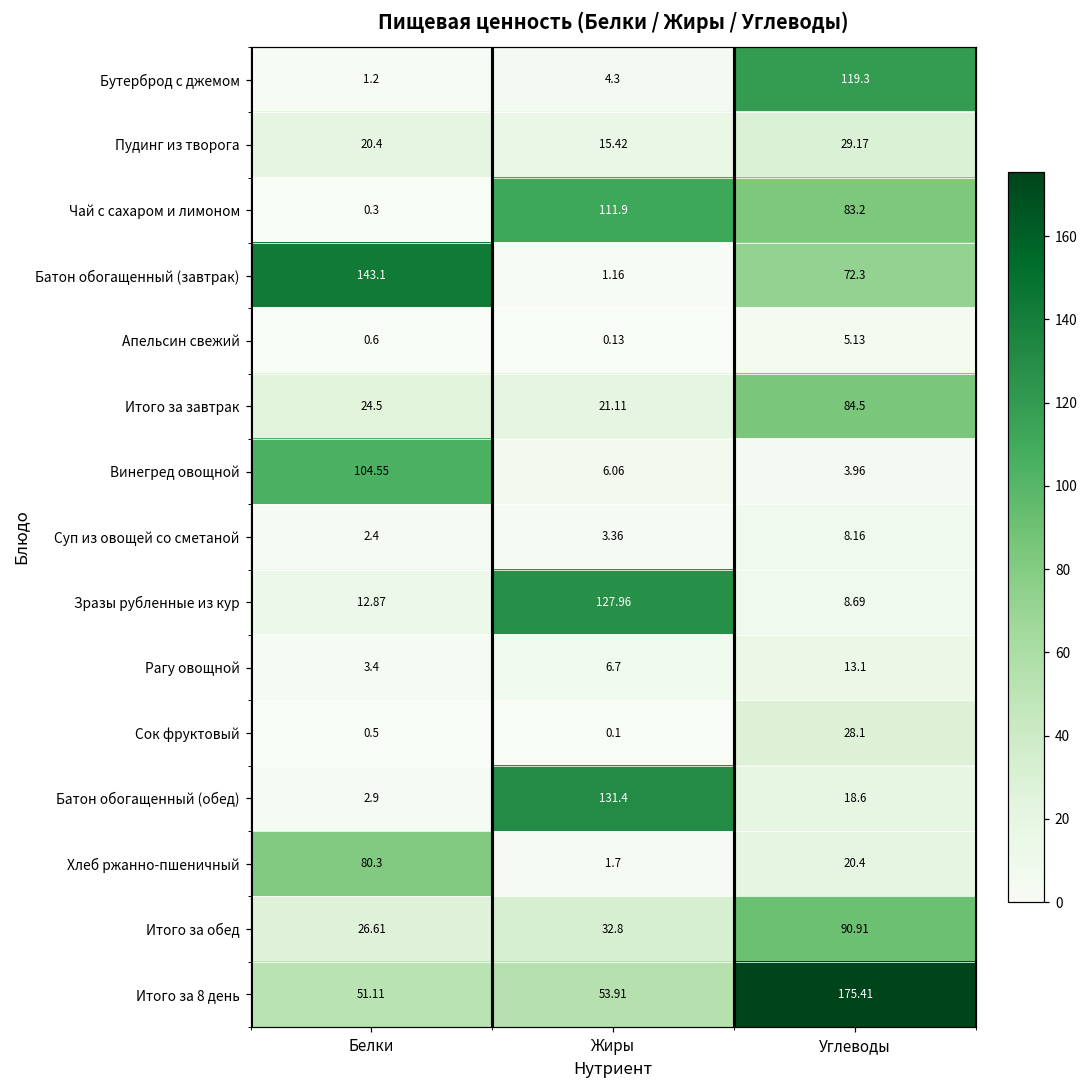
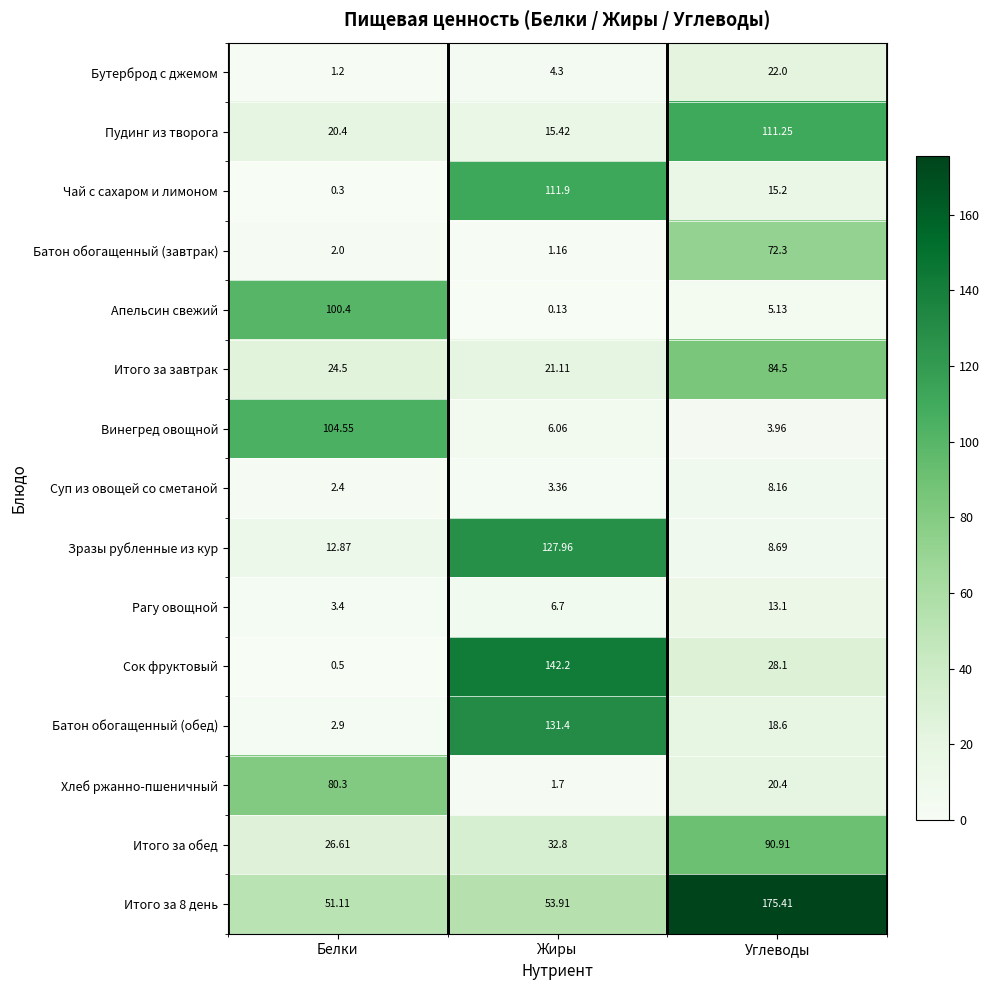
Бутерброд с джемом, Углеводы: 119.3 -> 22.0
Пудинг из творога, Углеводы: 29.17 -> 111.25
Чай с сахаром и лимоном, Углеводы: 83.2 -> 15.2
Батон обогащенный (завтрак), Белки: 143.1 -> 2.0
Апельсин свежий, Белки: 0.6 -> 100.4
Сок фруктовый, Жиры: 0.1 -> 142.2
